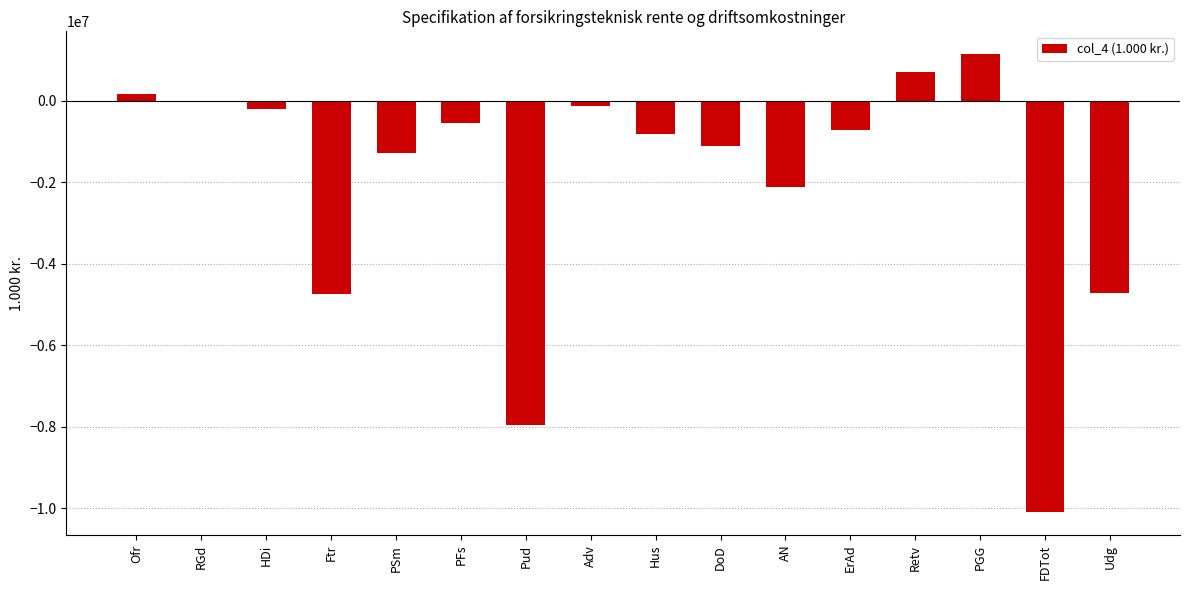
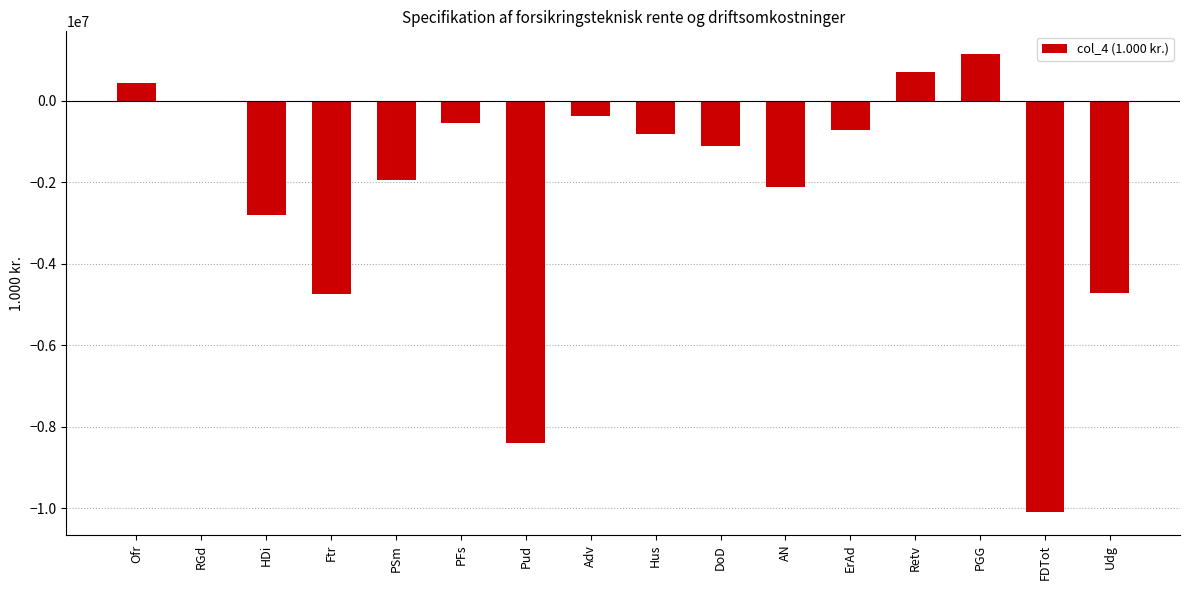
Ofr: 200000 -> 400000
HDi: -200000 -> -2800000
PSm: -1300000 -> -1900000
Pud: -8000000 -> -8400000
Adv: -100000 -> -400000
